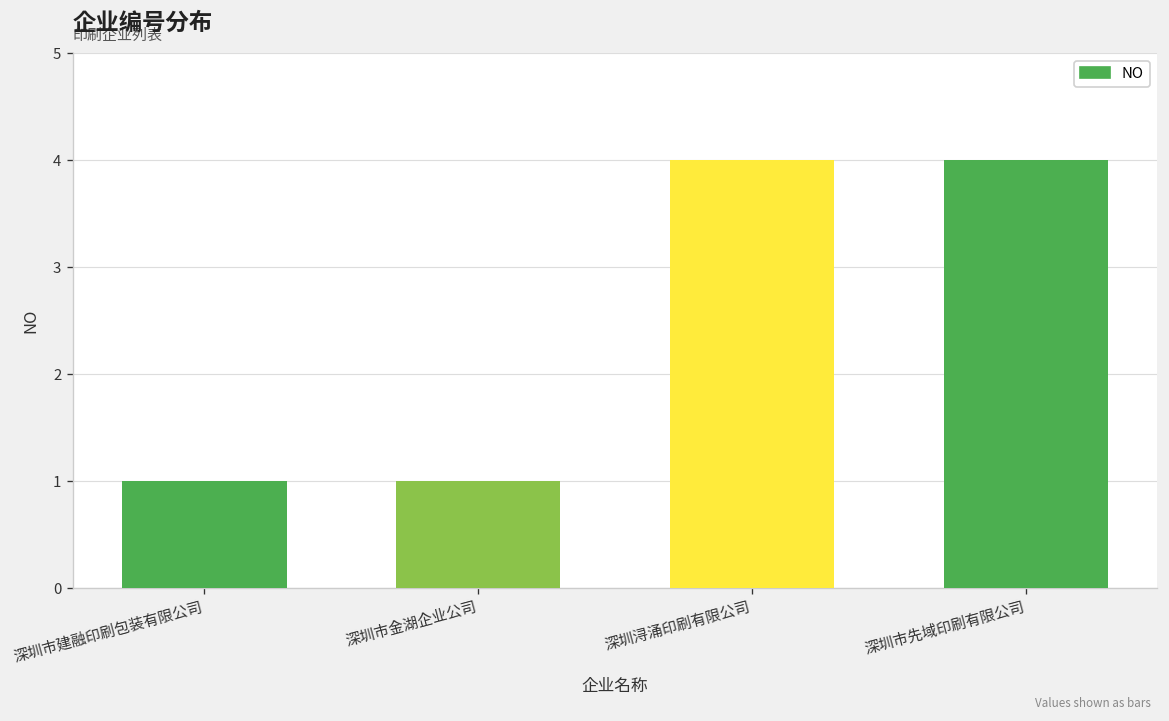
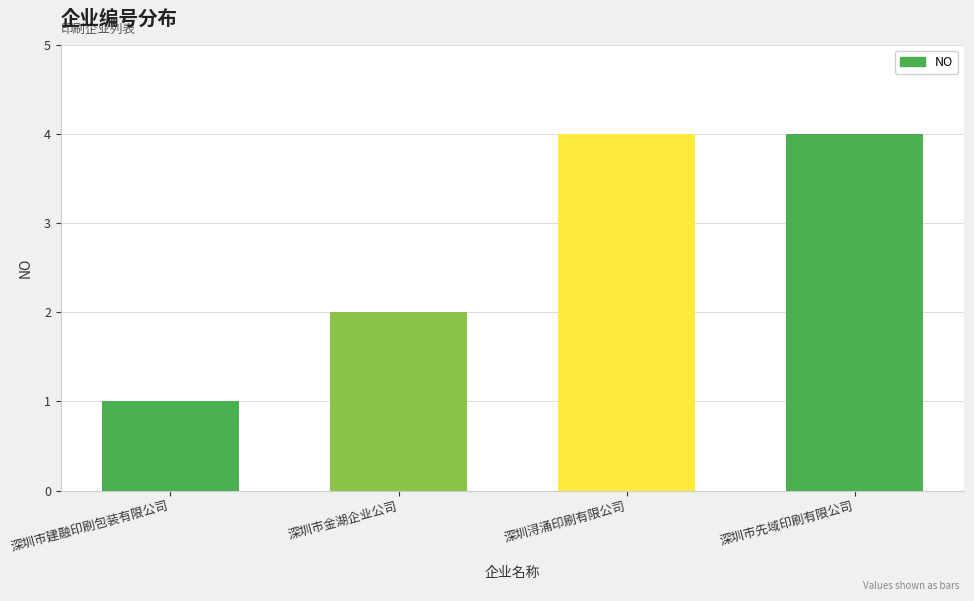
深圳市金湖企业公司: 1 -> 2
